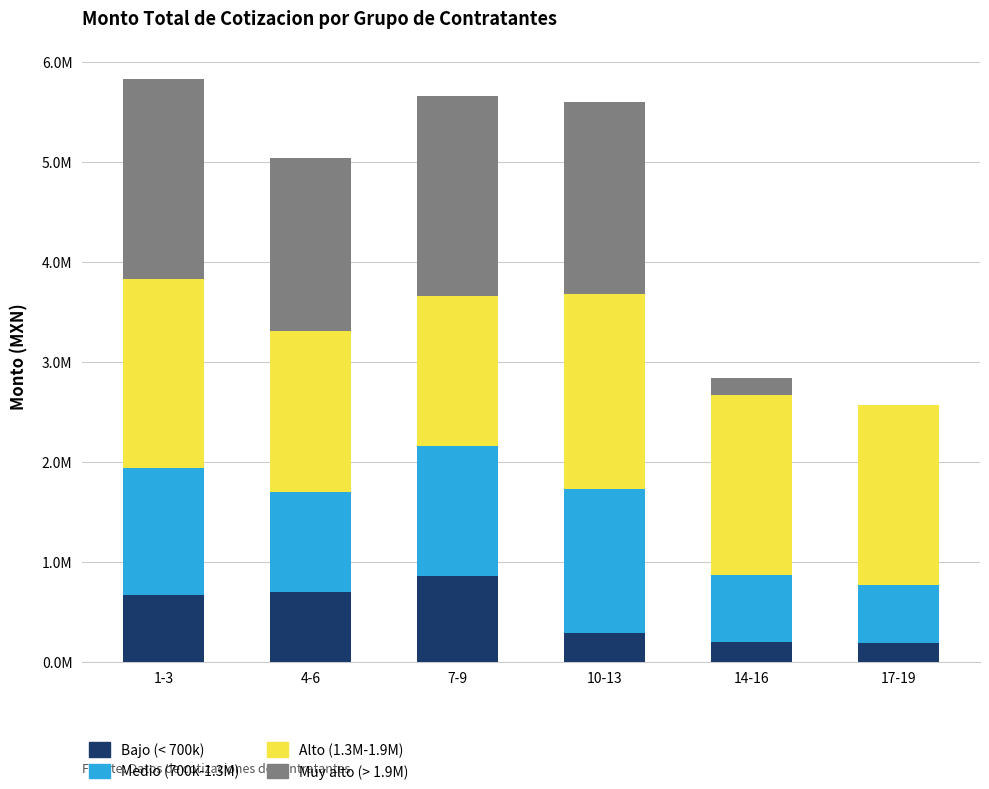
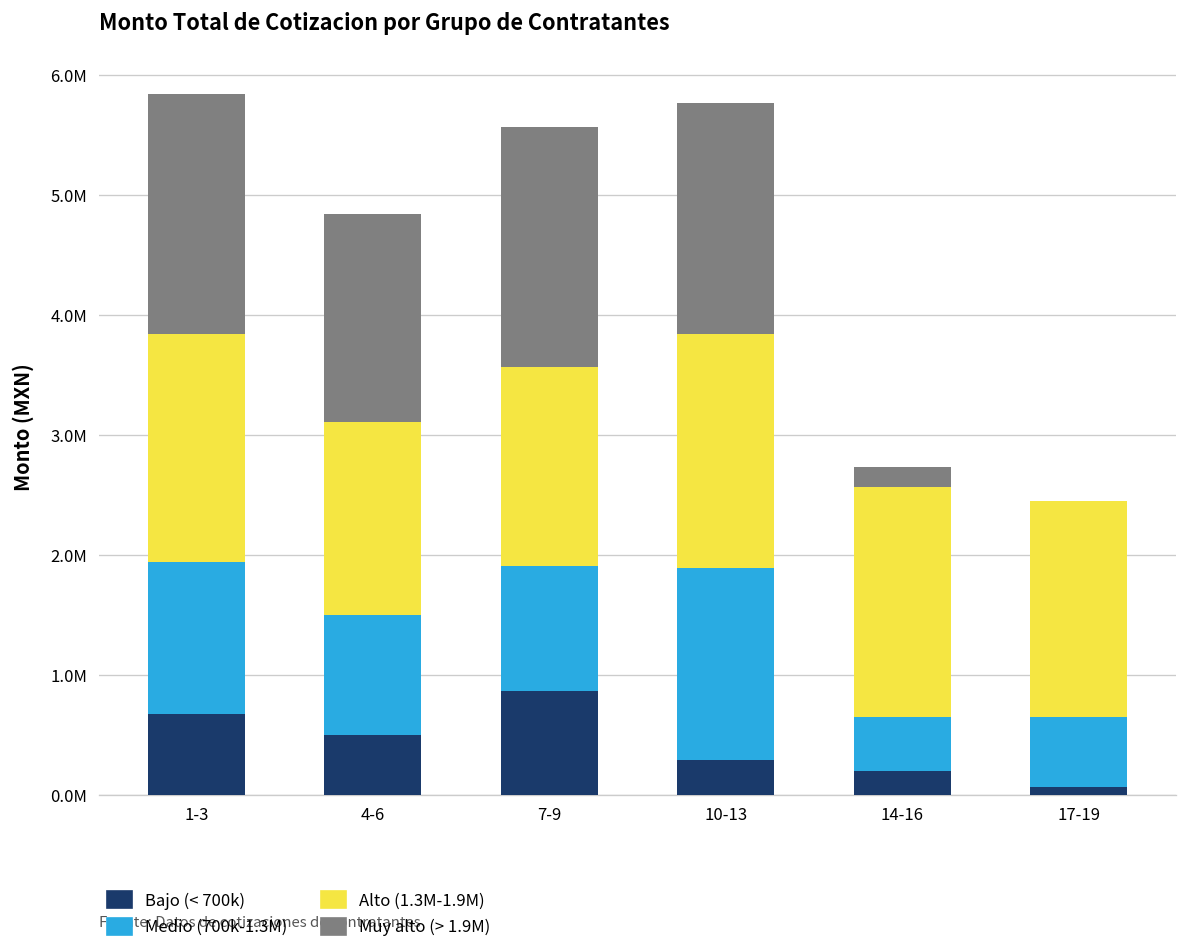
Bajo (< 700k), 4-6: 700000 -> 500000
Medio (700k-1.3M), 7-9: 1300000 -> 1000000
Alto (1.3M-1.9M), 7-9: 1500000 -> 1700000
Medio (700k-1.3M), 10-13: 1400000 -> 1600000
Medio (700k-1.3M), 14-16: 700000 -> 400000
Alto (1.3M-1.9M), 14-16: 1800000 -> 1900000
Bajo (< 700k), 17-19: 200000 -> 100000
